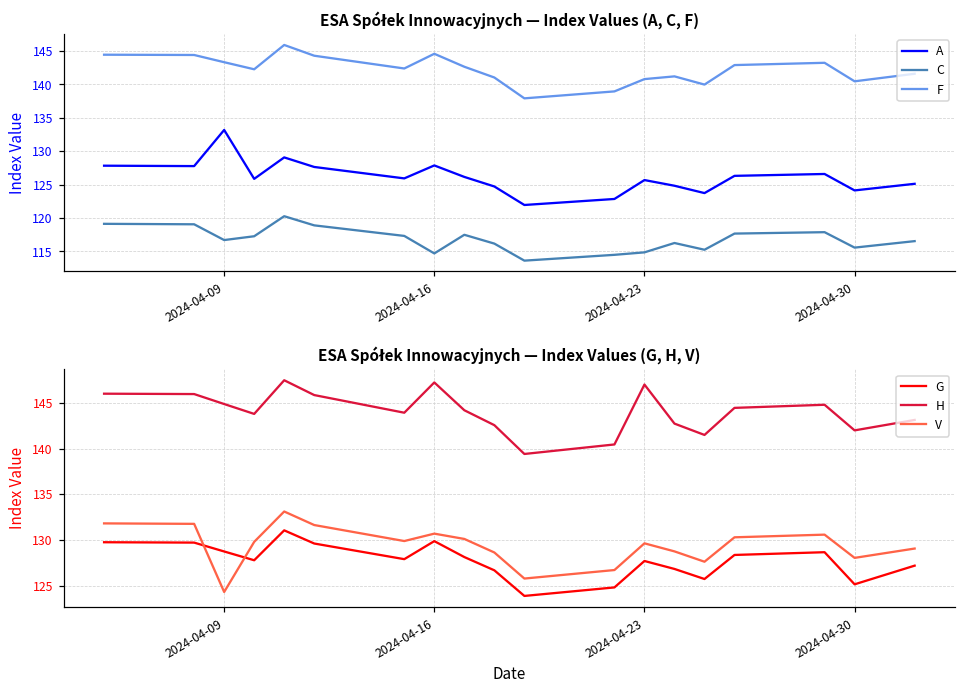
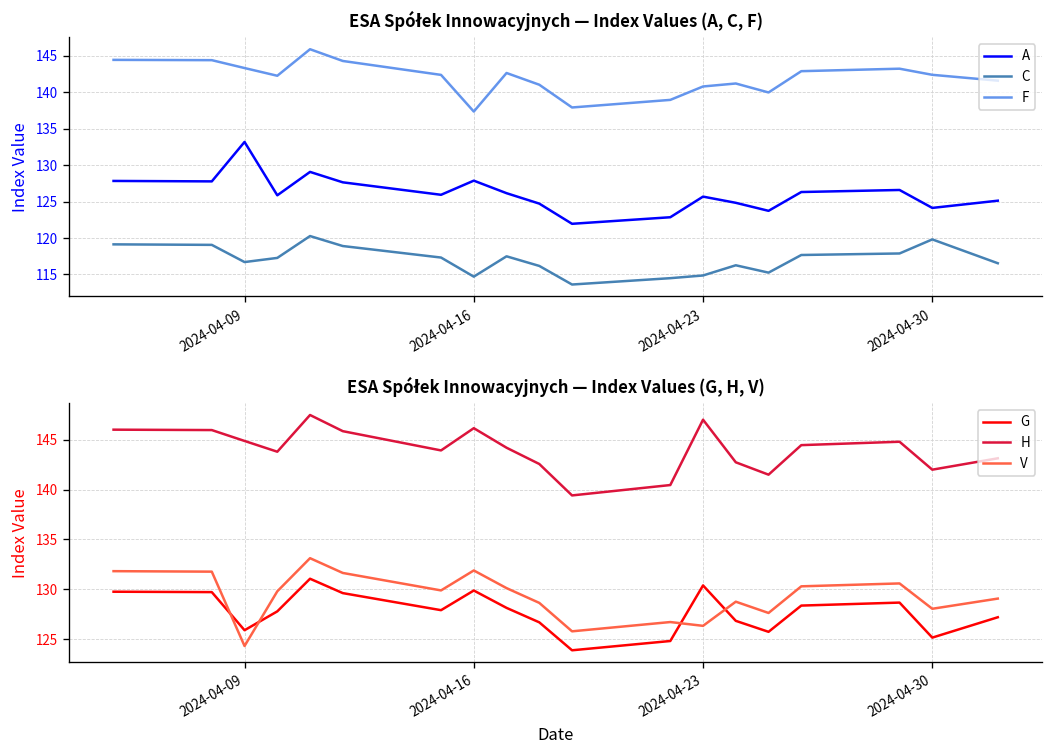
ESA Spółek Innowacyjnych — Index Values (A, C, F), F, 2024-04-16: 145 -> 137
ESA Spółek Innowacyjnych — Index Values (A, C, F), C, 2024-04-30: 116 -> 120
ESA Spółek Innowacyjnych — Index Values (A, C, F), F, 2024-04-30: 140 -> 142
ESA Spółek Innowacyjnych — Index Values (G, H, V), G, 2024-04-09: 129 -> 126
ESA Spółek Innowacyjnych — Index Values (G, H, V), H, 2024-04-16: 147 -> 146
ESA Spółek Innowacyjnych — Index Values (G, H, V), V, 2024-04-16: 131 -> 132
ESA Spółek Innowacyjnych — Index Values (G, H, V), G, 2024-04-23: 128 -> 130
ESA Spółek Innowacyjnych — Index Values (G, H, V), V, 2024-04-23: 130 -> 126
